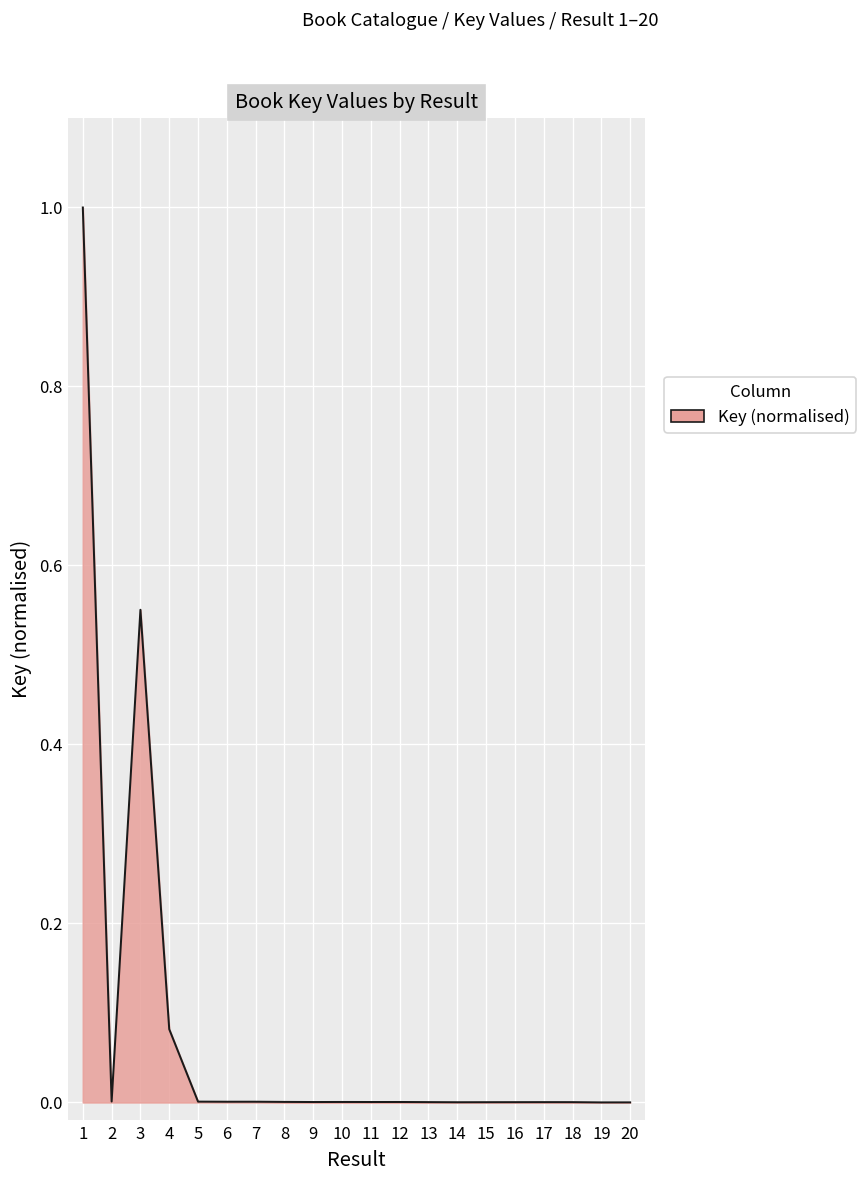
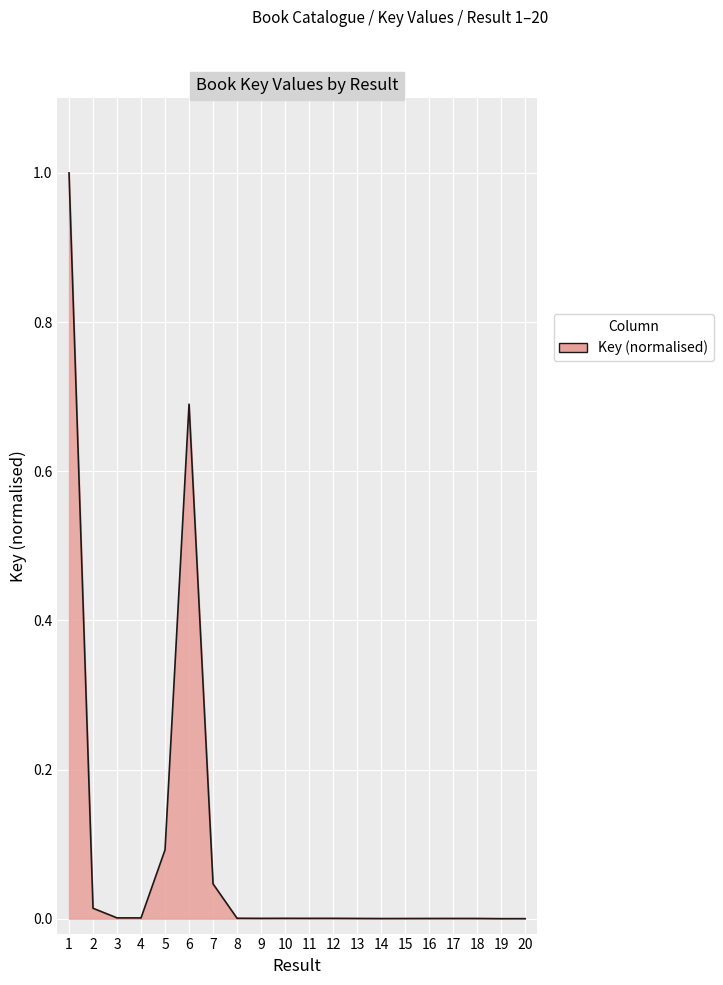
2: 0.00 -> 0.01
3: 0.55 -> 0.00
4: 0.08 -> 0.00
5: 0.00 -> 0.09
6: 0.00 -> 0.69
7: 0.00 -> 0.05
